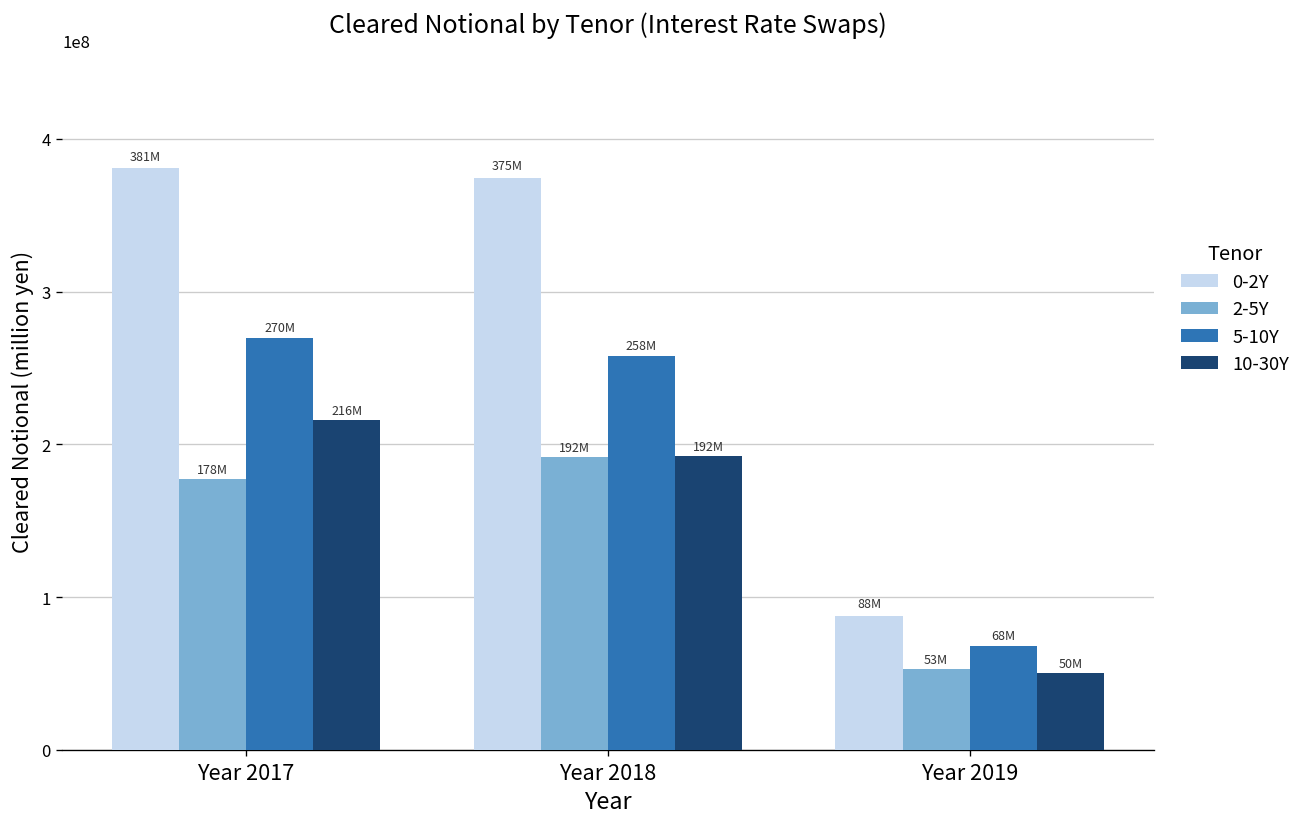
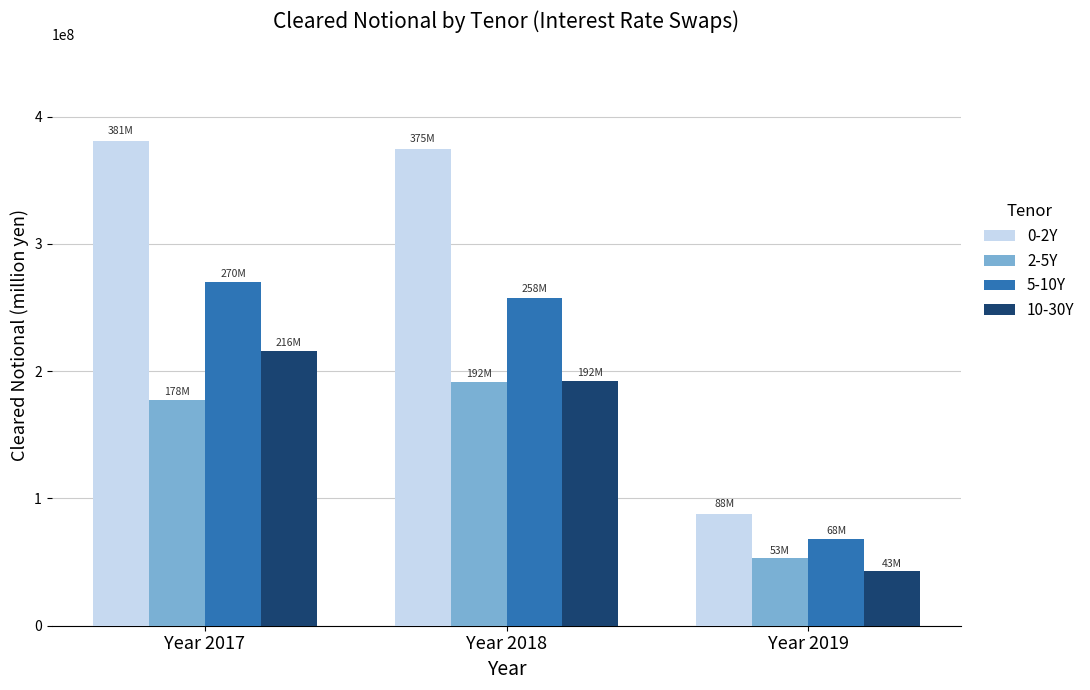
10-30Y, Year 2019: 50M -> 43M
